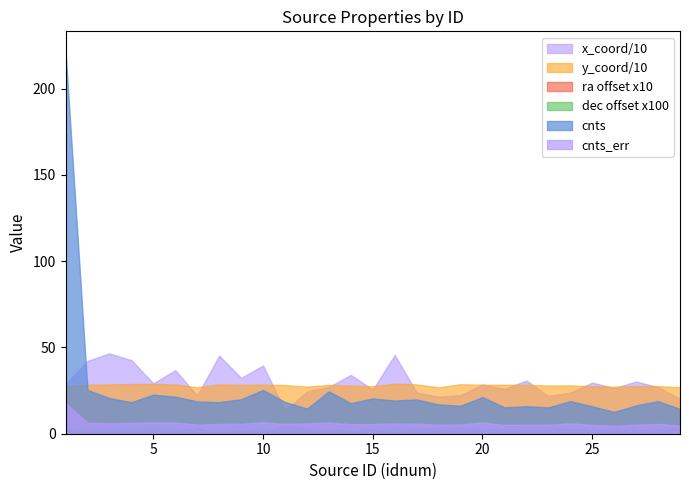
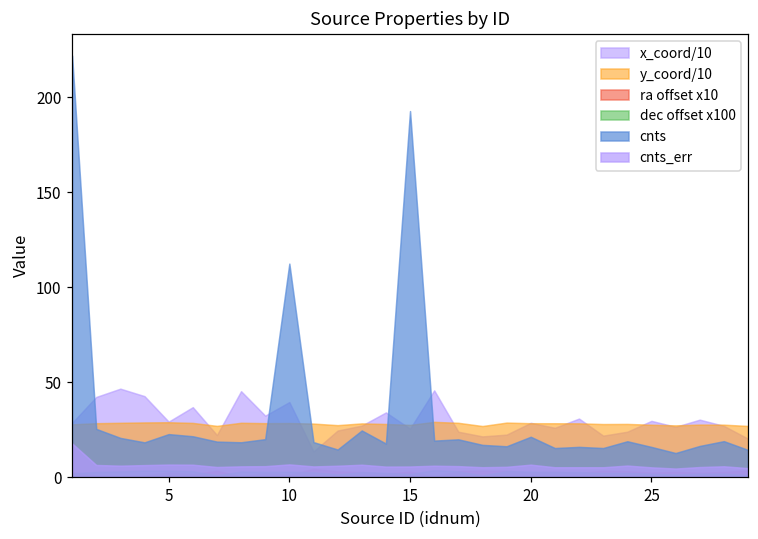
cnts, 10: 25 -> 112
cnts, 15: 20 -> 193
